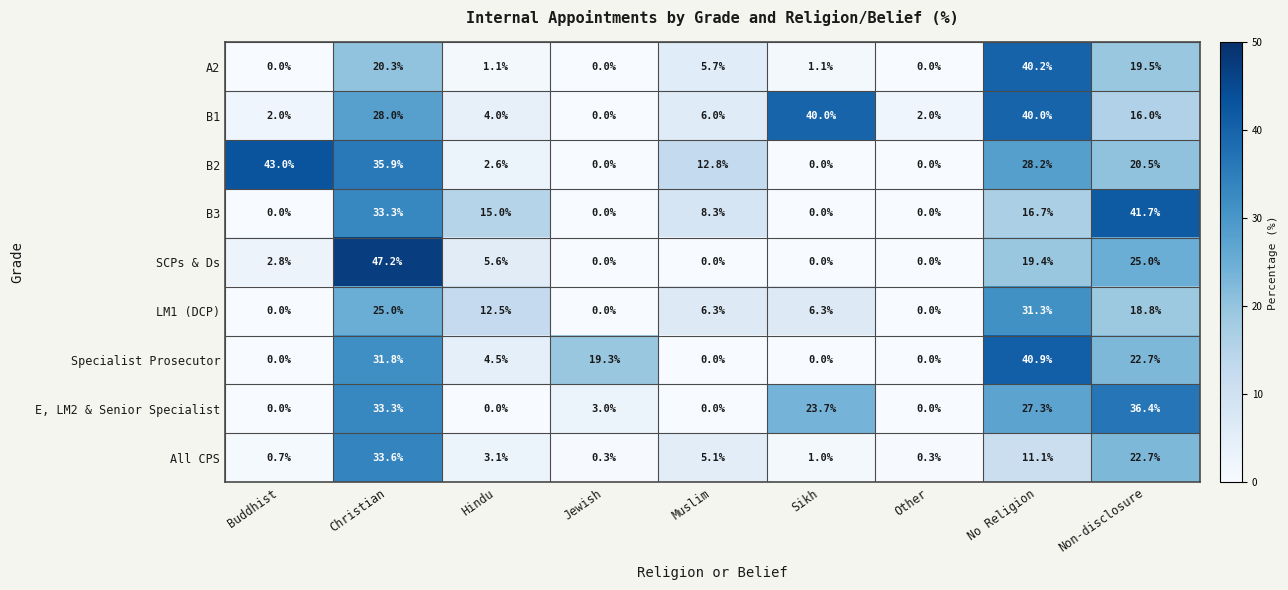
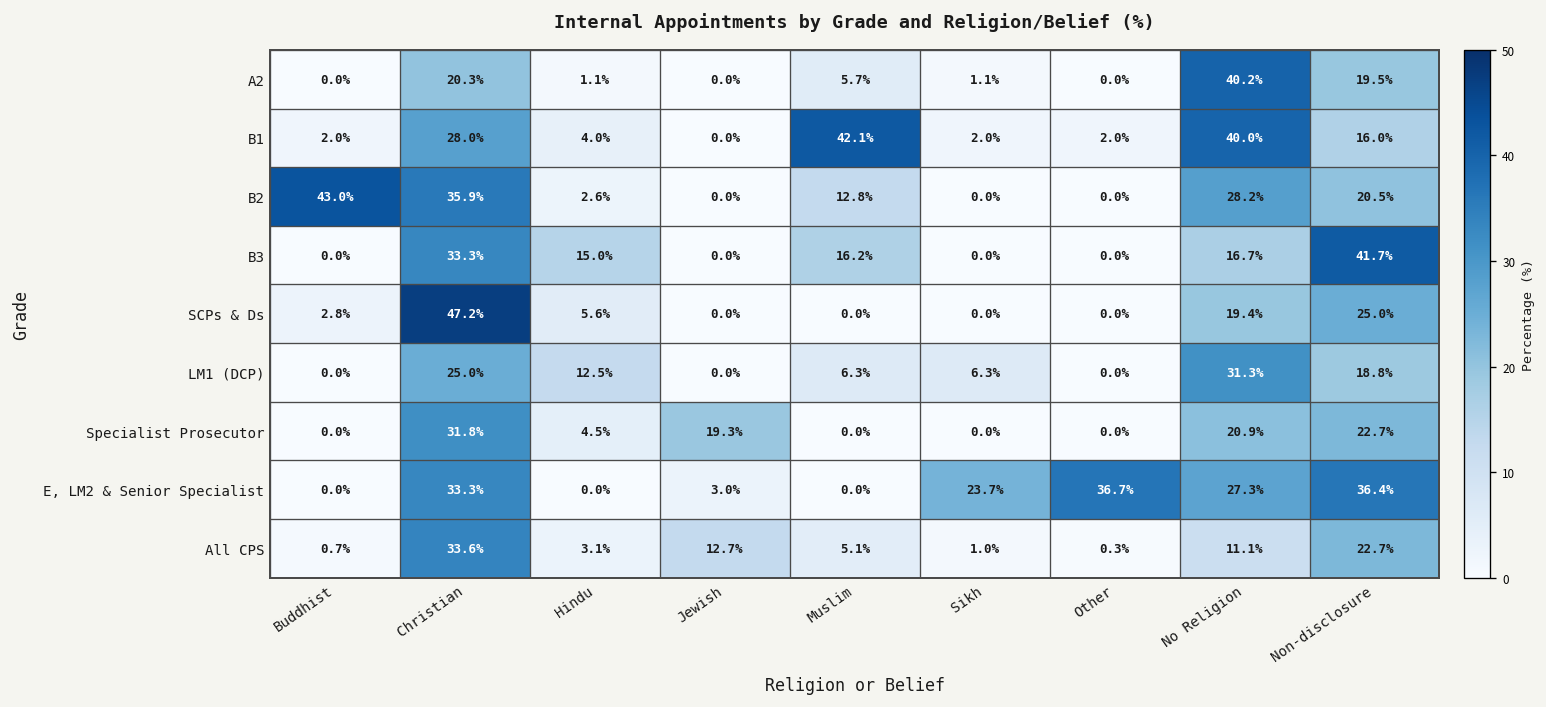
B1, Muslim: 6.0% -> 42.1%
B1, Sikh: 40.0% -> 2.0%
B3, Muslim: 8.3% -> 16.2%
Specialist Prosecutor, No Religion: 40.9% -> 20.9%
E, LM2 & Senior Specialist, Other: 0.0% -> 36.7%
All CPS, Jewish: 0.3% -> 12.7%
